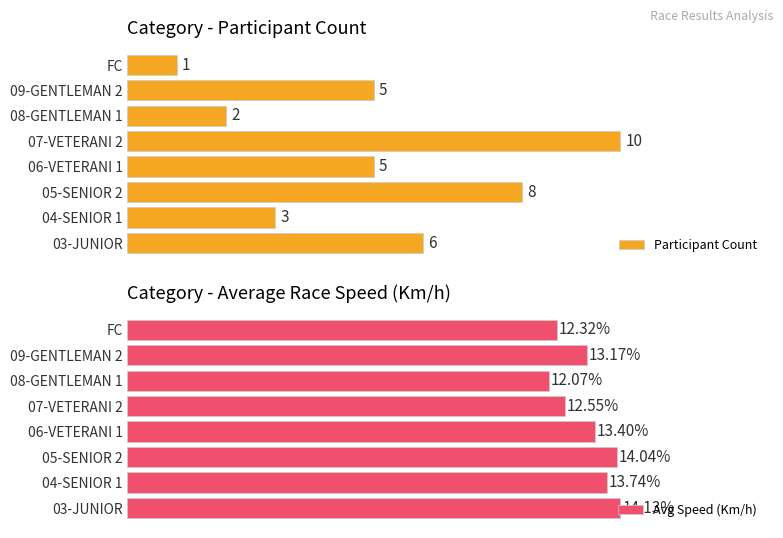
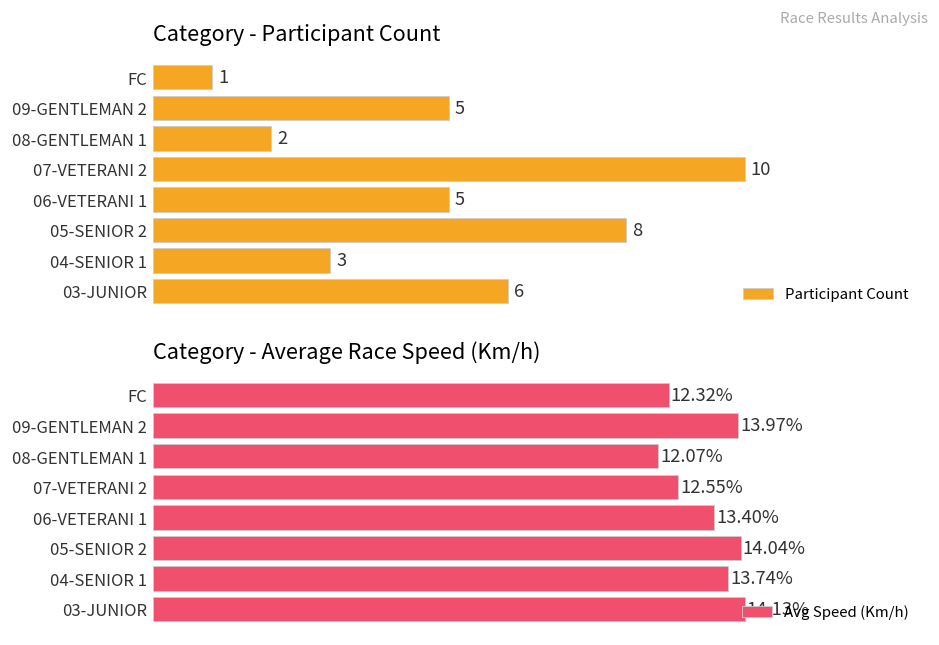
Category - Average Race Speed (Km/h), 09-GENTLEMAN 2: 13.17% -> 13.97%
